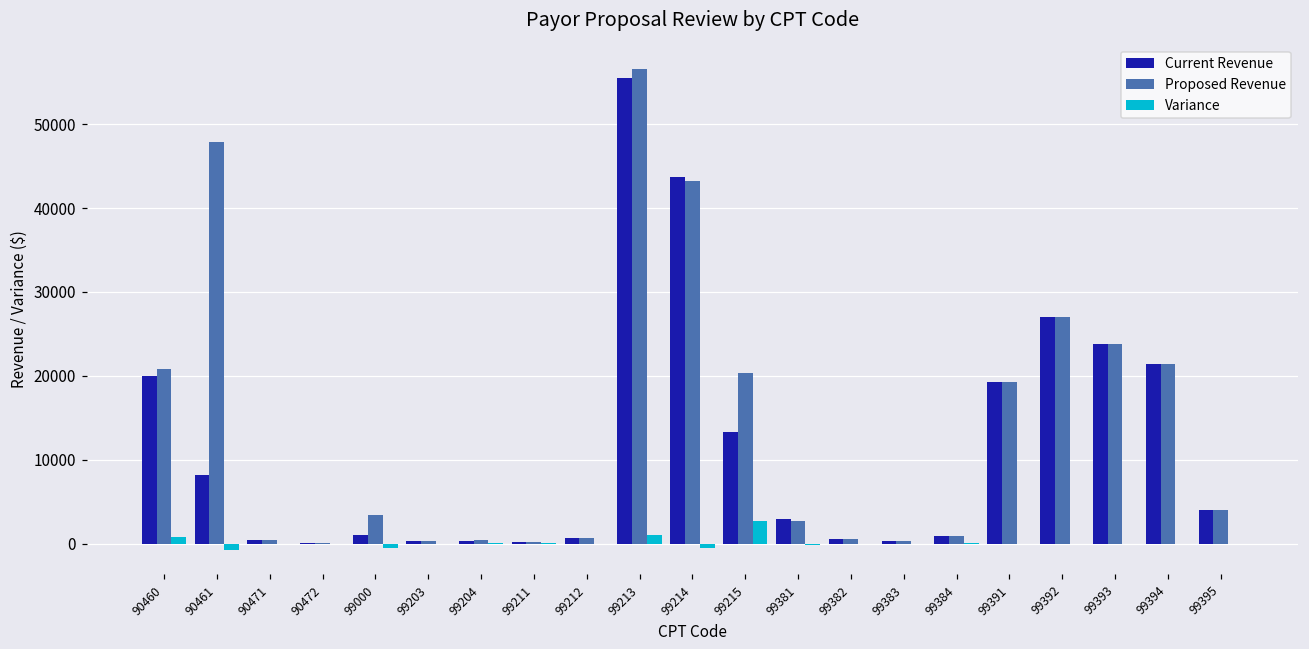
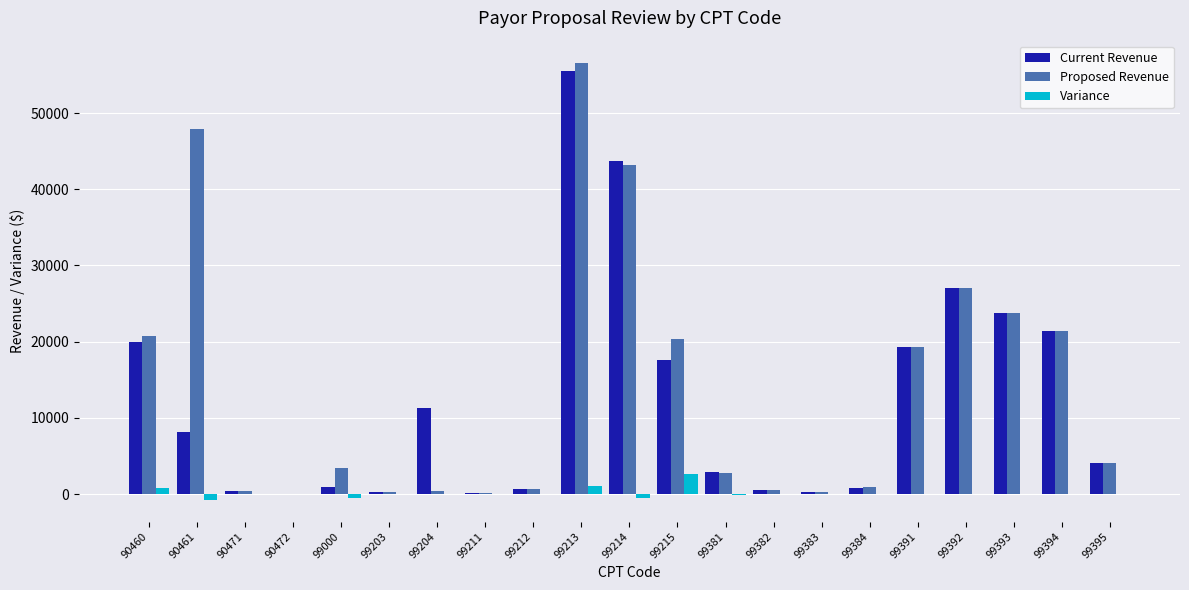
Current Revenue, 99204: 0 -> 11000
Current Revenue, 99215: 13000 -> 18000
